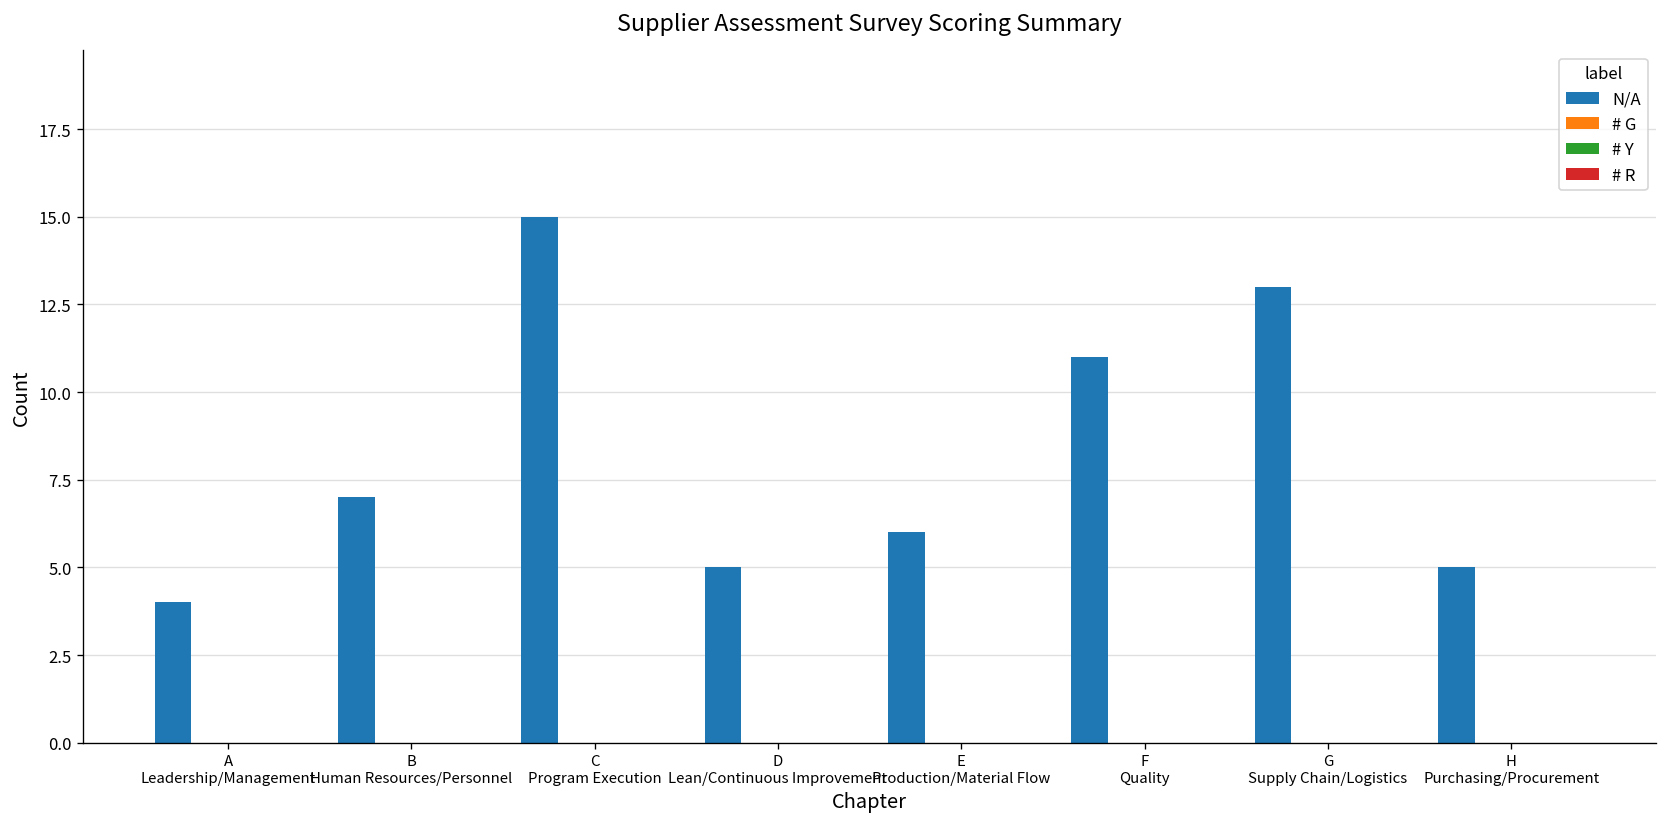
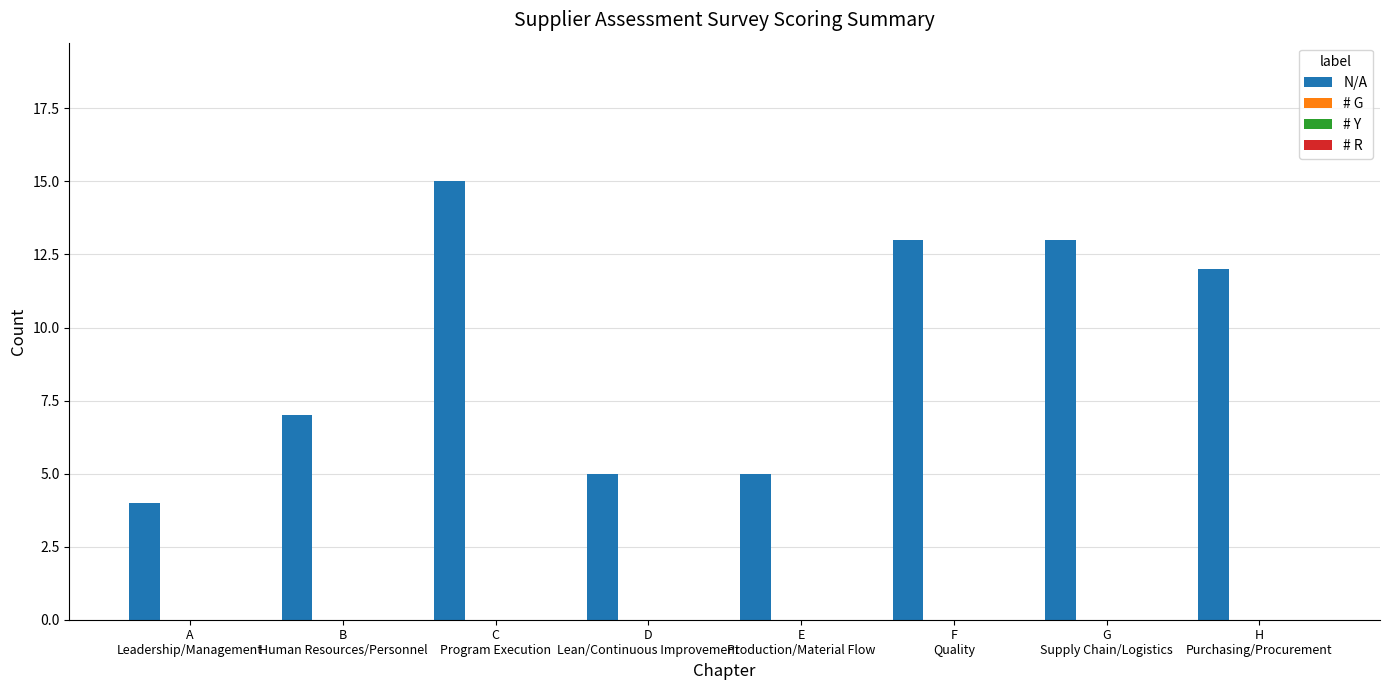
N/A, E Production/Material Flow: 6 -> 5
N/A, F Quality: 11 -> 13
N/A, H Purchasing/Procurement: 5 -> 12
